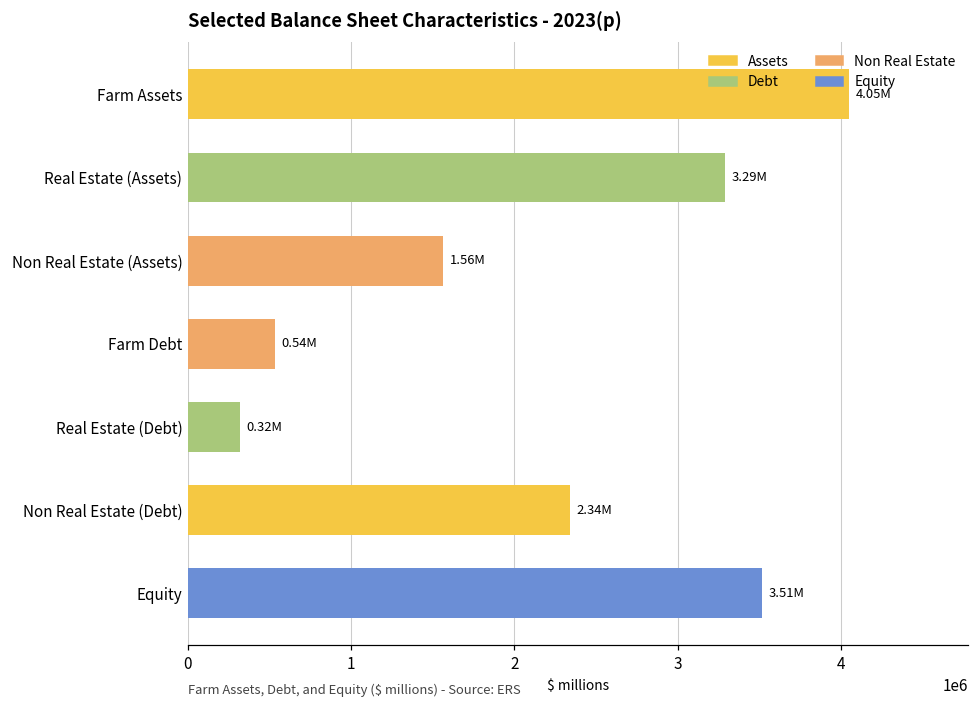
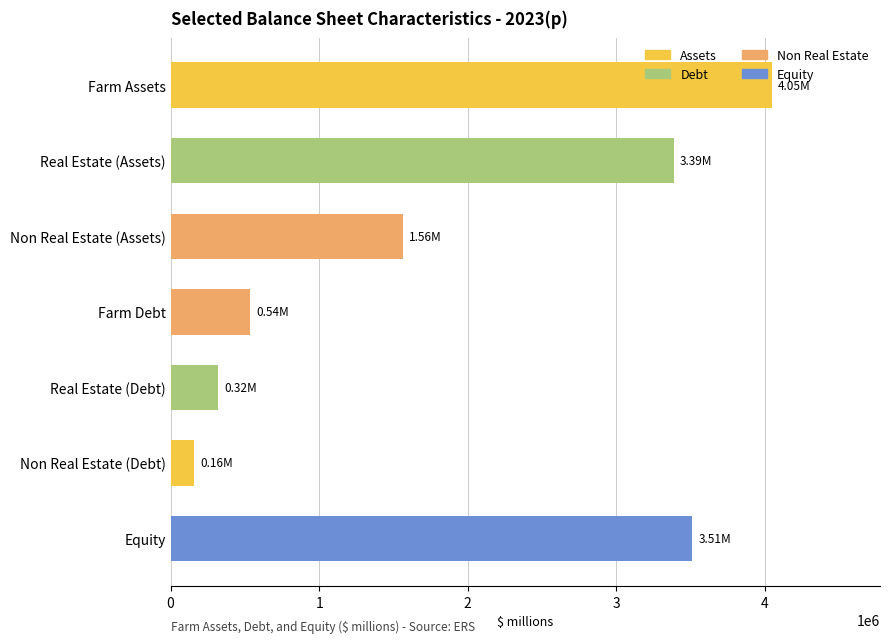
Real Estate (Assets): 3.29M -> 3.39M
Non Real Estate (Debt): 2.34M -> 0.16M
